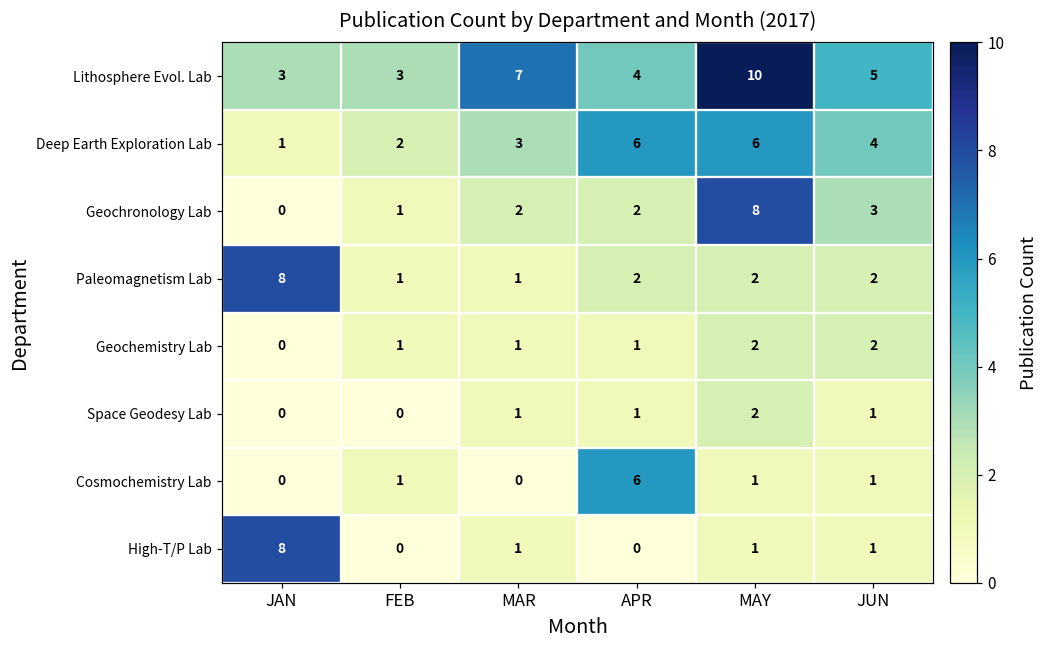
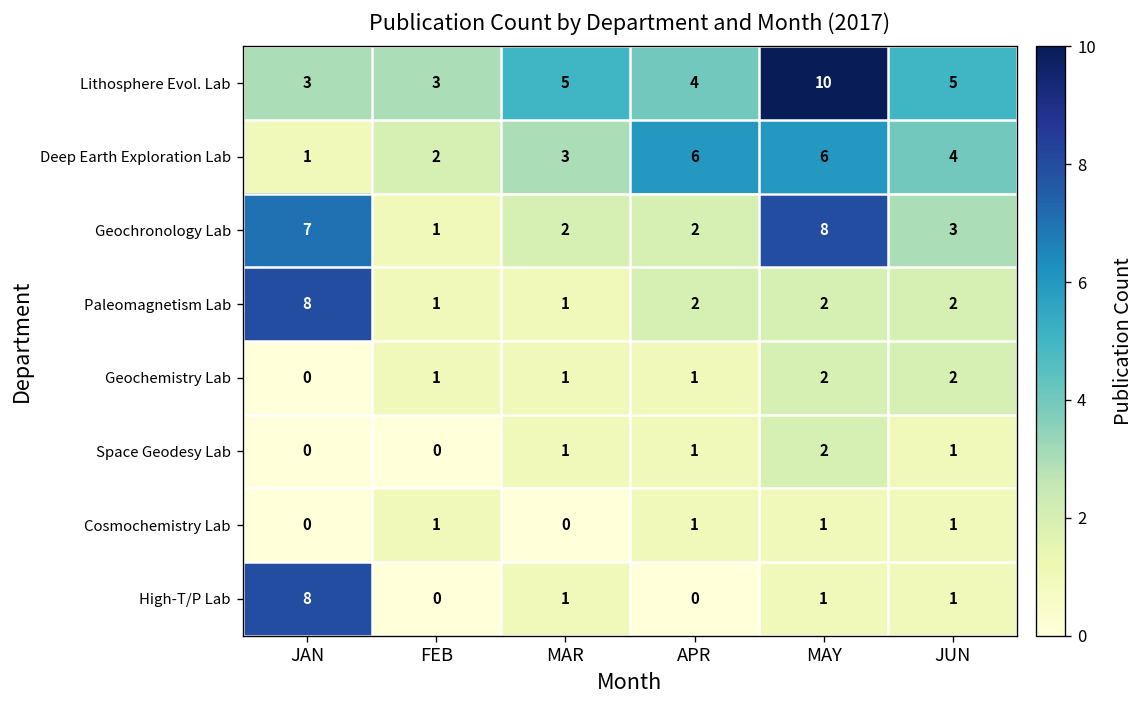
Lithosphere Evol. Lab, MAR: 7 -> 5
Geochronology Lab, JAN: 0 -> 7
Cosmochemistry Lab, APR: 6 -> 1
